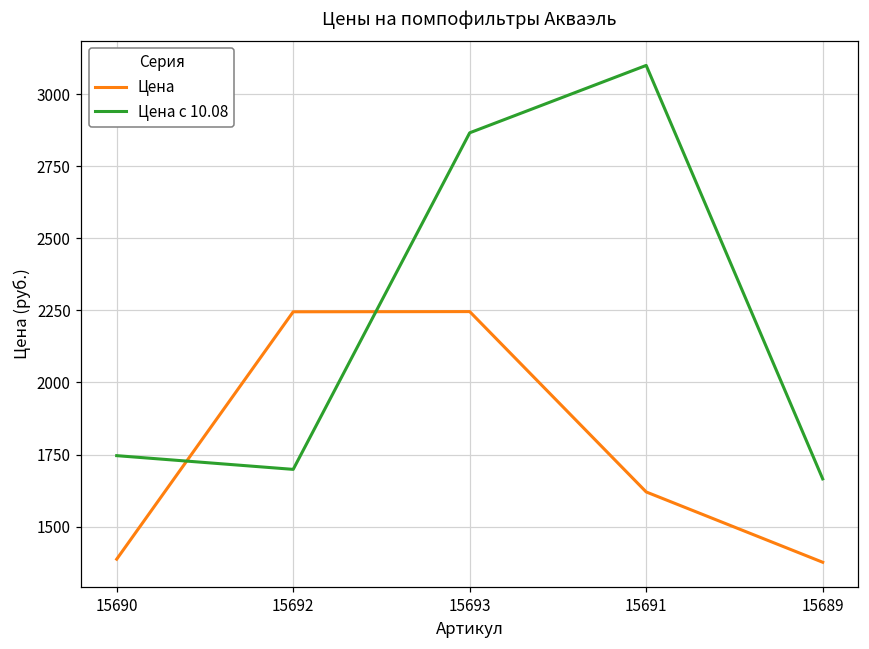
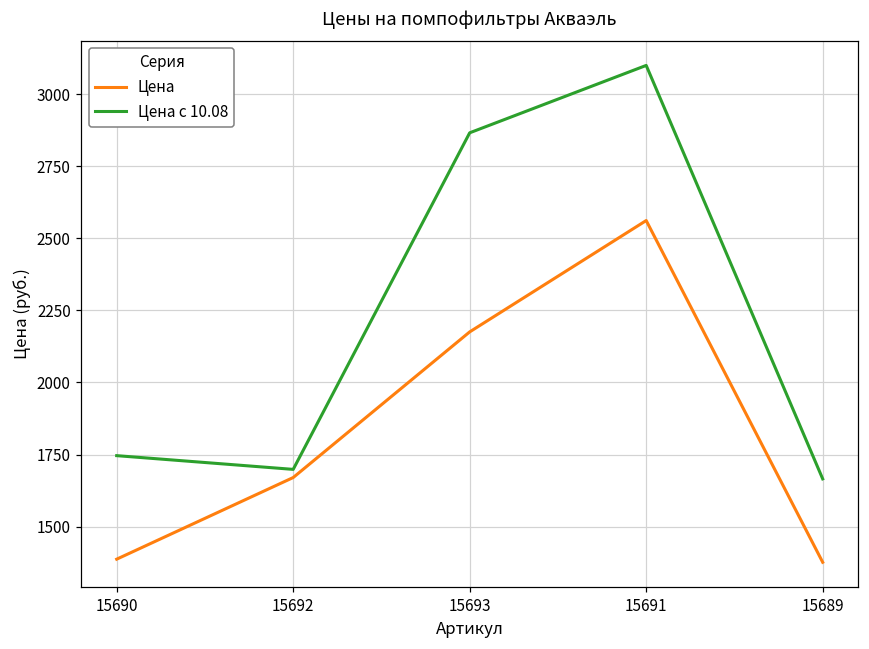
Цена, 15692: 2250 -> 1670
Цена, 15693: 2250 -> 2180
Цена, 15691: 1620 -> 2560
